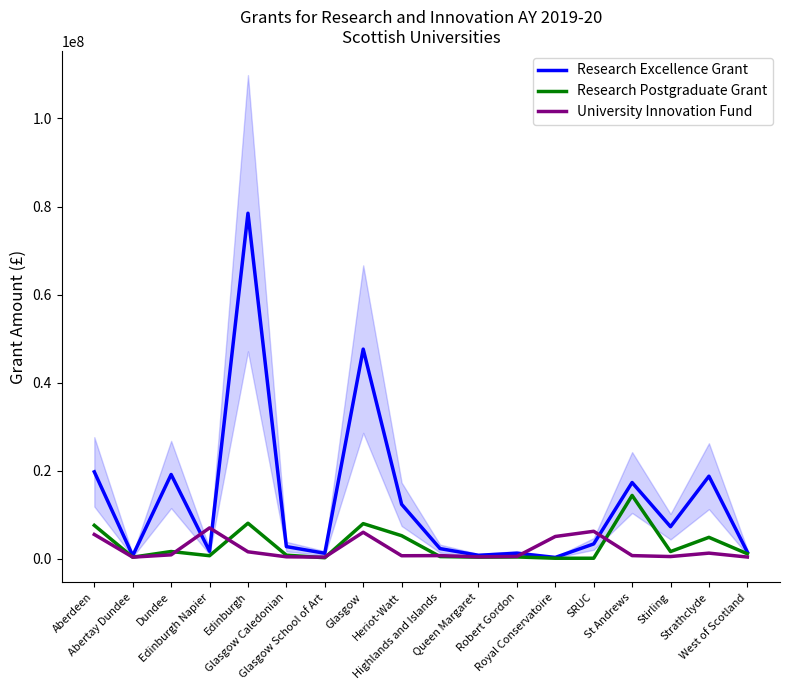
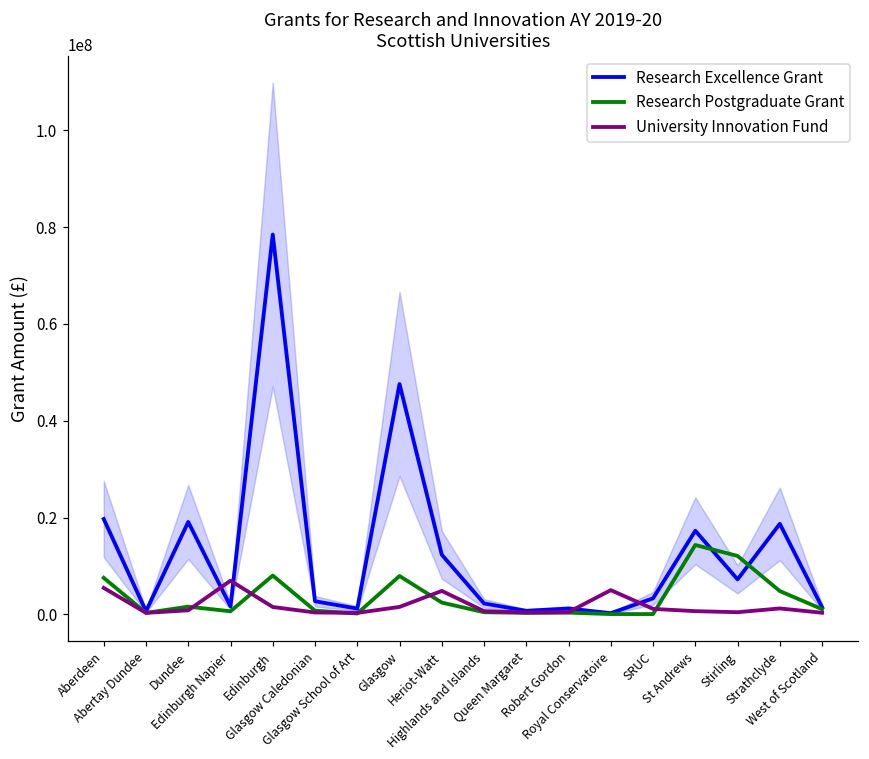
University Innovation Fund, Glasgow: 6000000 -> 2000000
Research Postgraduate Grant, Heriot-Watt: 5000000 -> 2000000
University Innovation Fund, Heriot-Watt: 1000000 -> 5000000
University Innovation Fund, SRUC: 6000000 -> 1000000
Research Postgraduate Grant, Stirling: 2000000 -> 12000000
